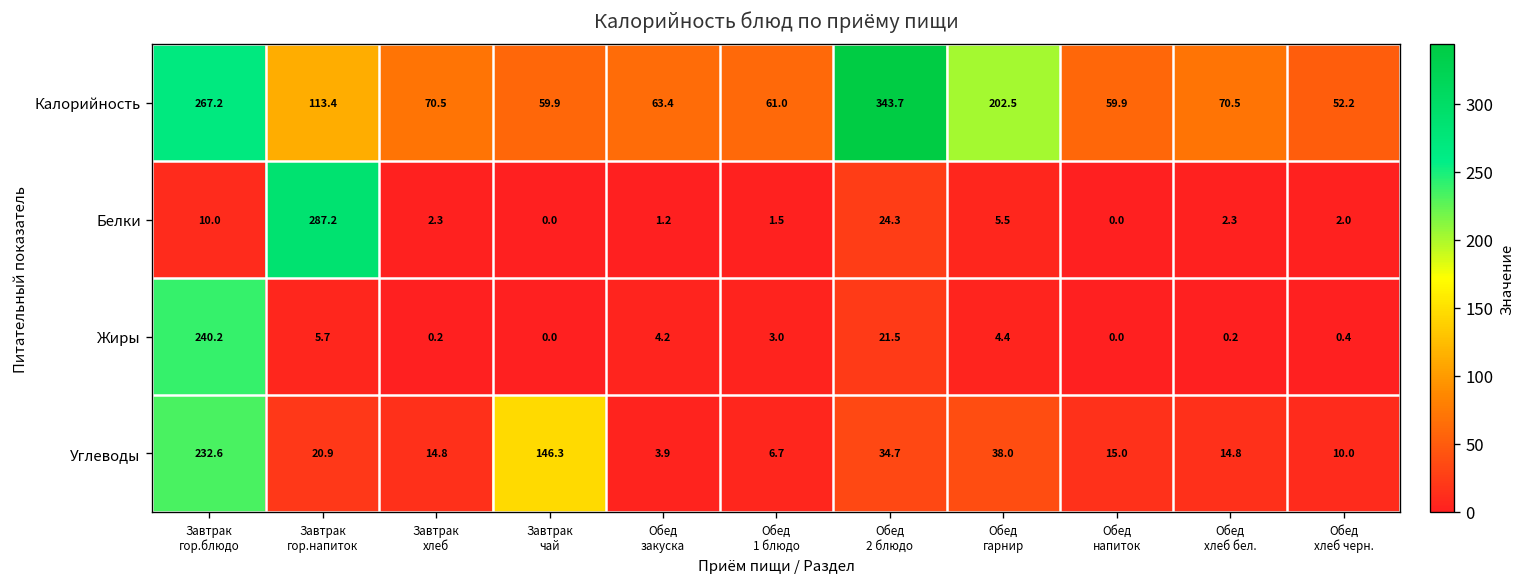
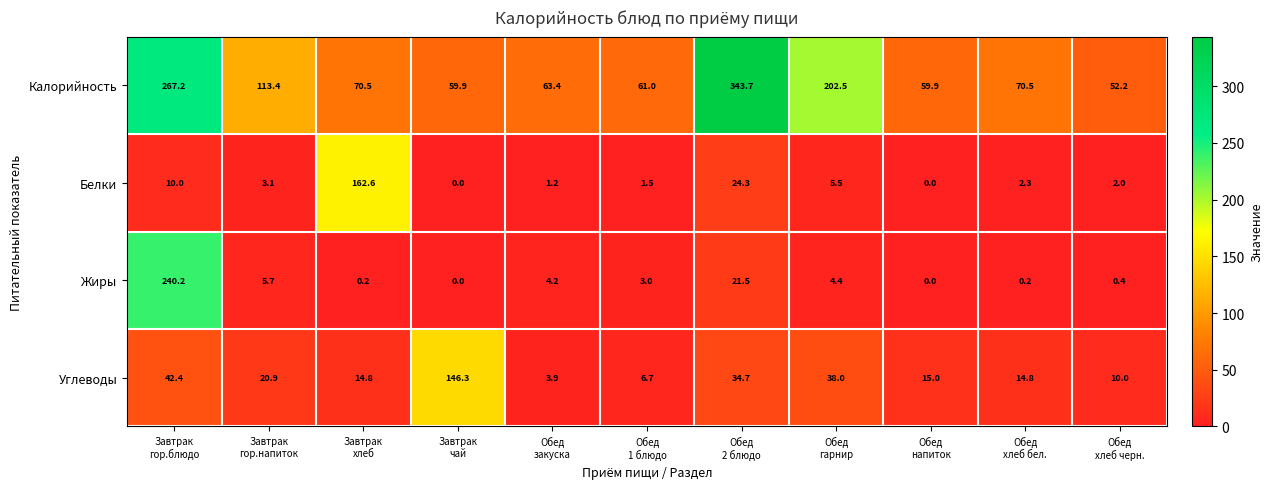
Белки, Завтрак гор.напиток: 287.2 -> 3.1
Белки, Завтрак хлеб: 2.3 -> 162.6
Углеводы, Завтрак гор.блюдо: 232.6 -> 42.4
